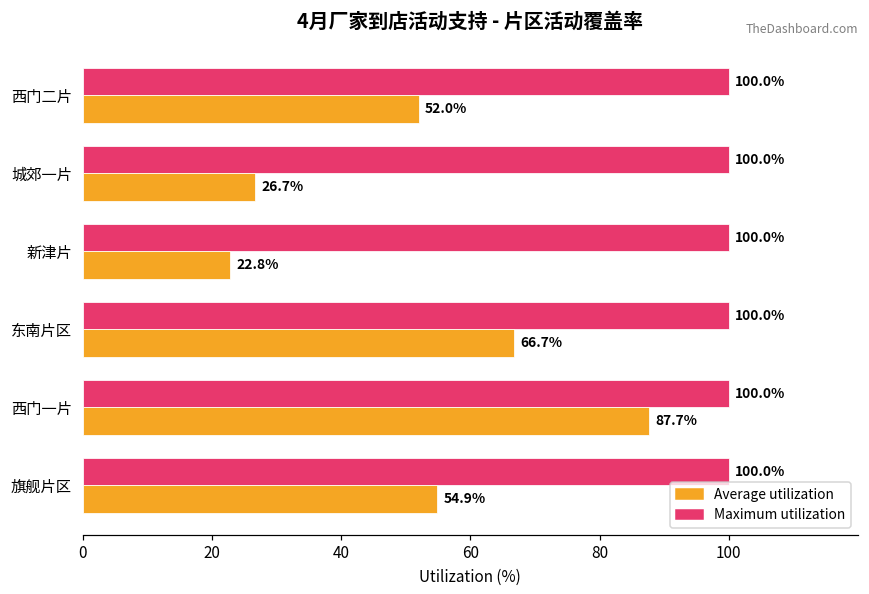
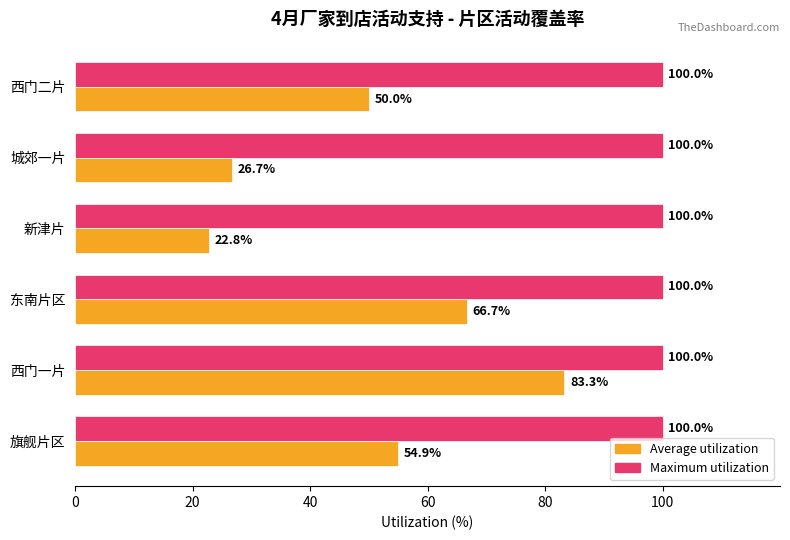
Average utilization, 西门二片: 52.0% -> 50.0%
Average utilization, 西门一片: 87.7% -> 83.3%
